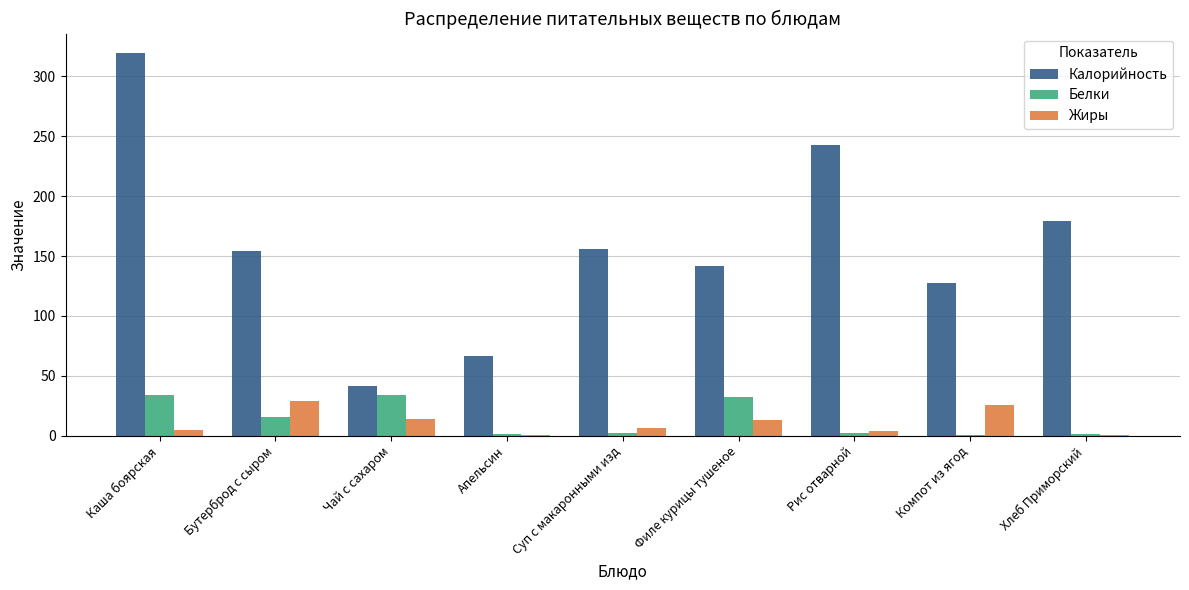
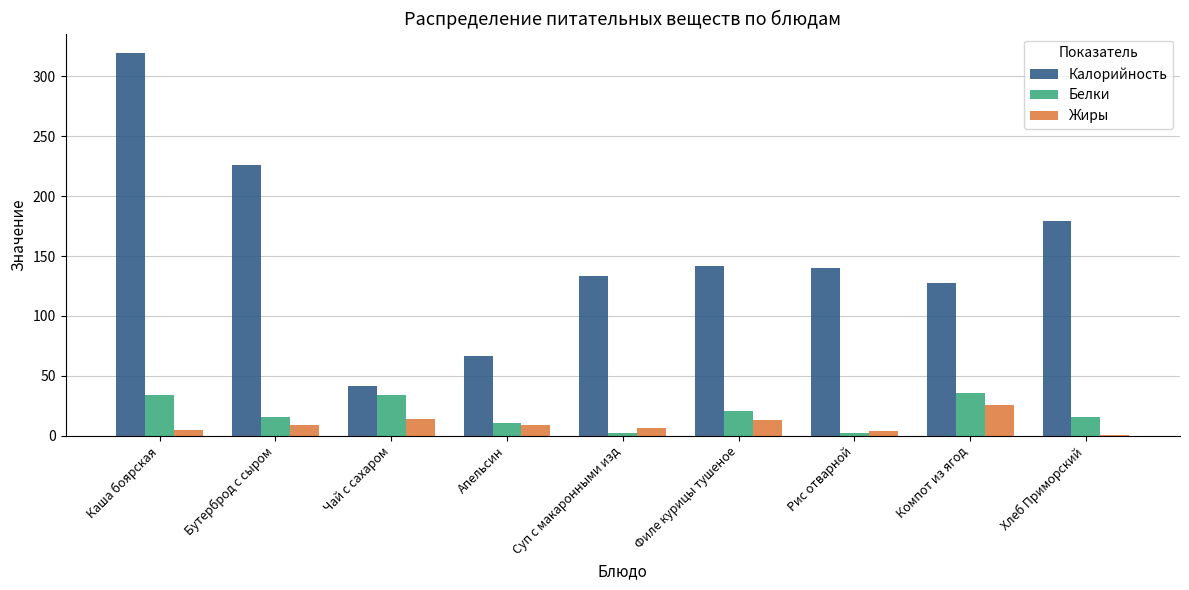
Калорийность, Бутерброд с сыром: 154 -> 226
Жиры, Бутерброд с сыром: 29 -> 9
Белки, Апельсин: 1 -> 11
Жиры, Апельсин: 0 -> 9
Калорийность, Суп с макаронными изд: 156 -> 133
Белки, Филе курицы тушеное: 32 -> 21
Калорийность, Рис отварной: 243 -> 140
Белки, Компот из ягод: 1 -> 36
Белки, Хлеб Приморский: 2 -> 16
